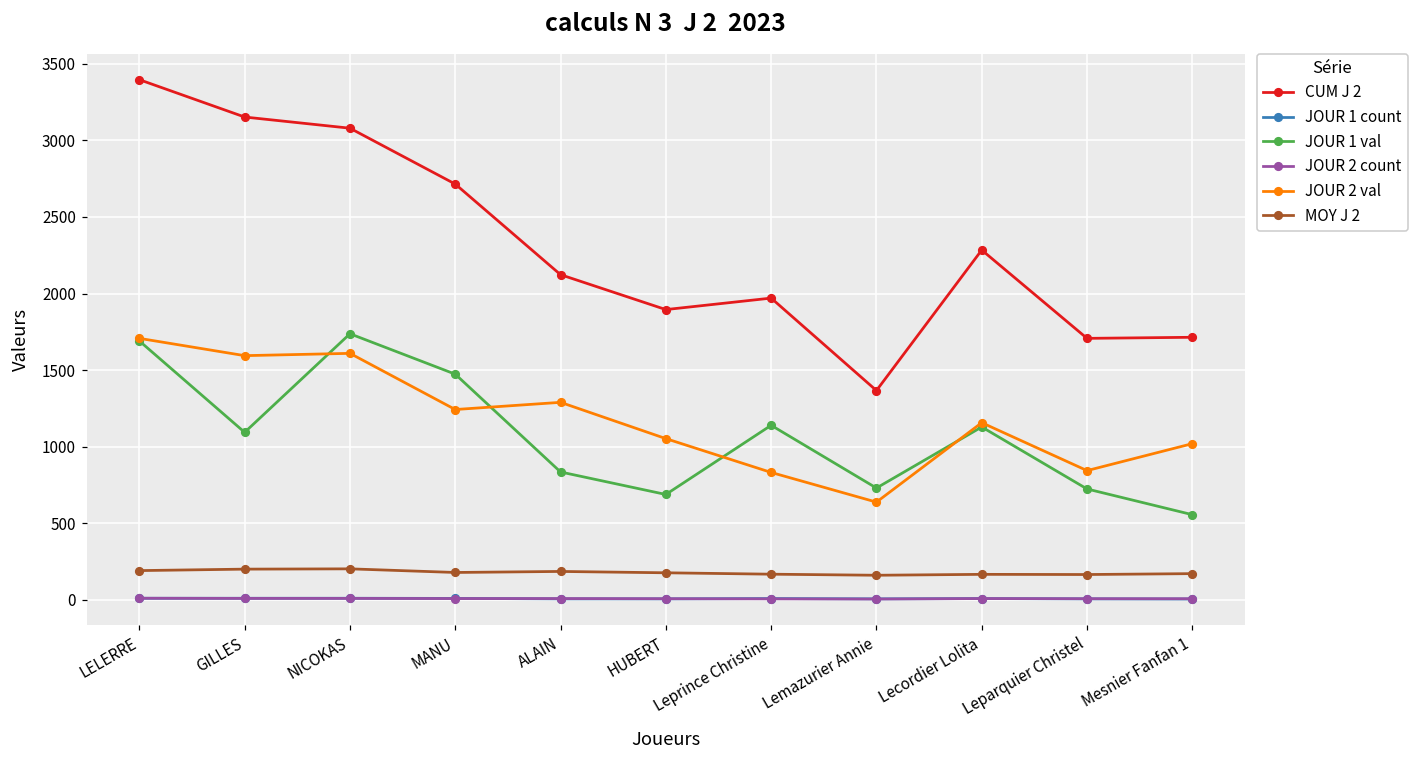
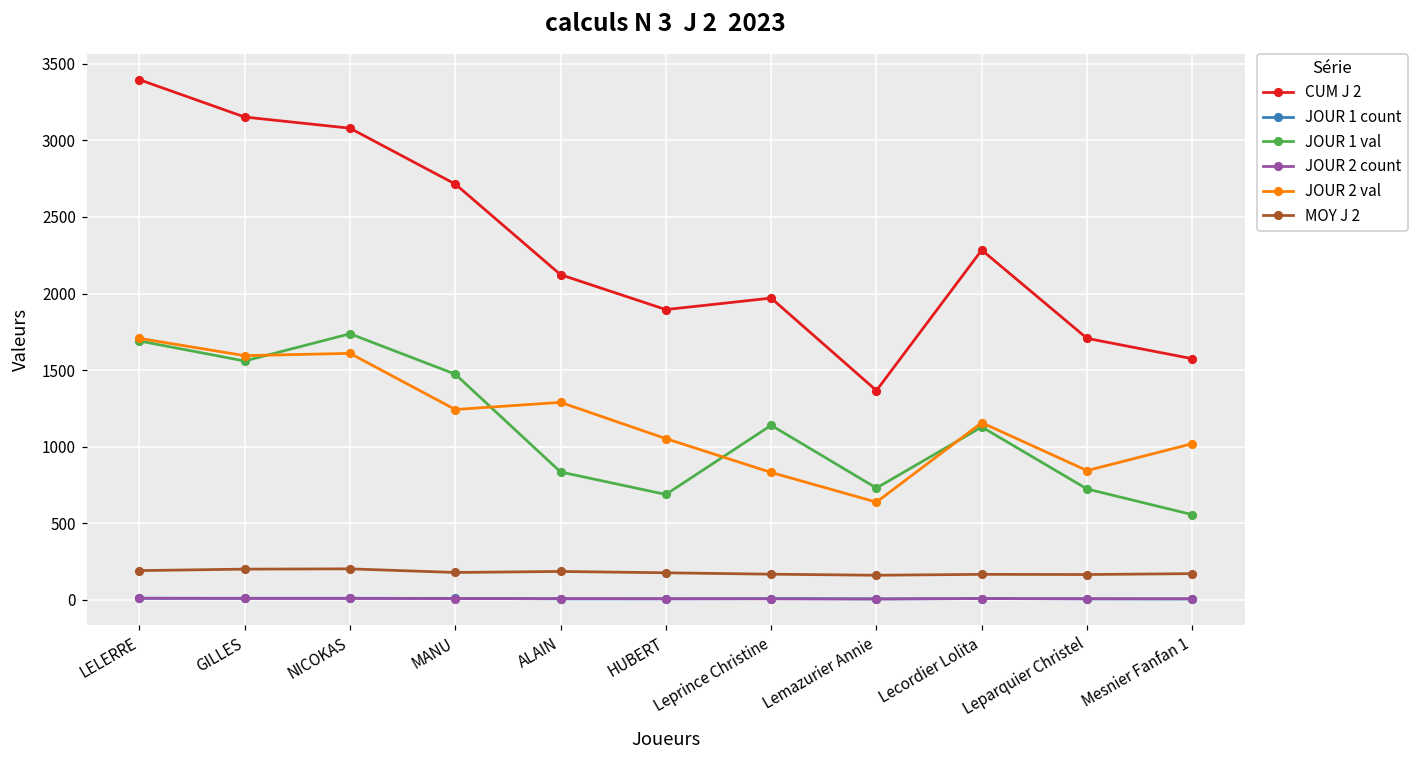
JOUR 1 val, GILLES: 1090 -> 1560
CUM J 2, Mesnier Fanfan 1: 1710 -> 1570
